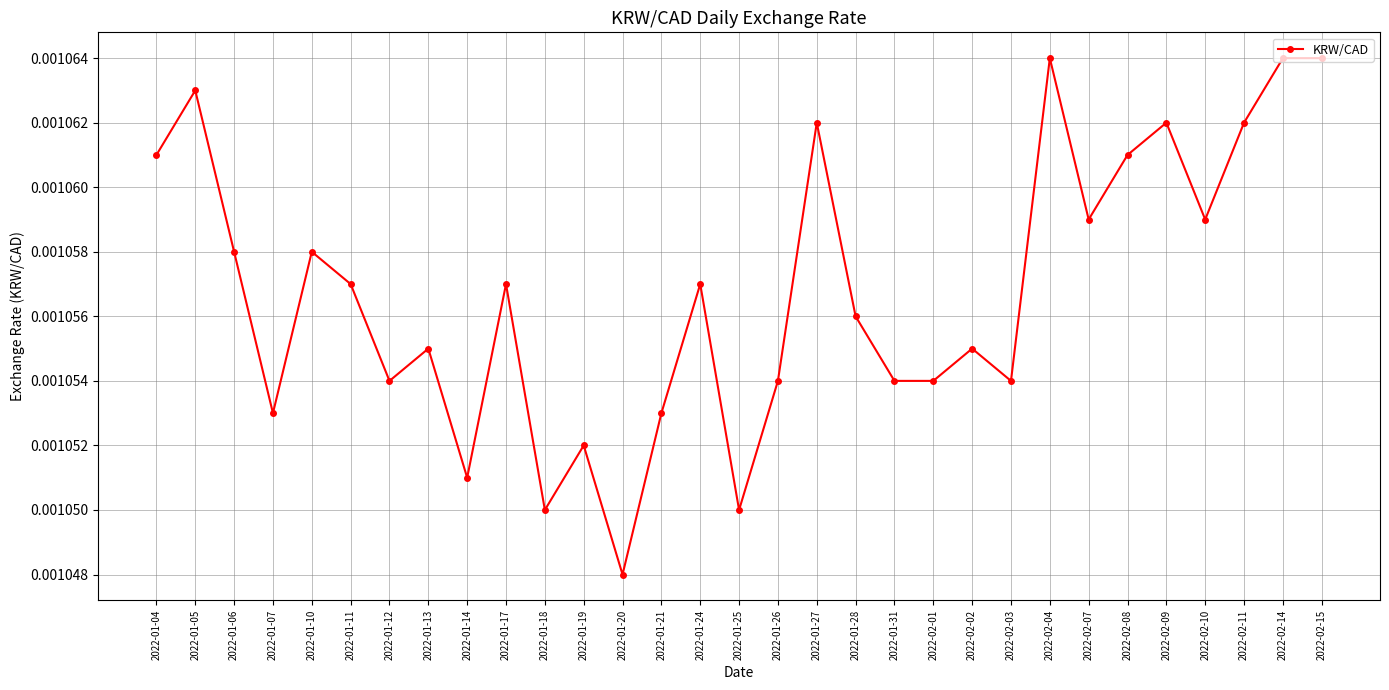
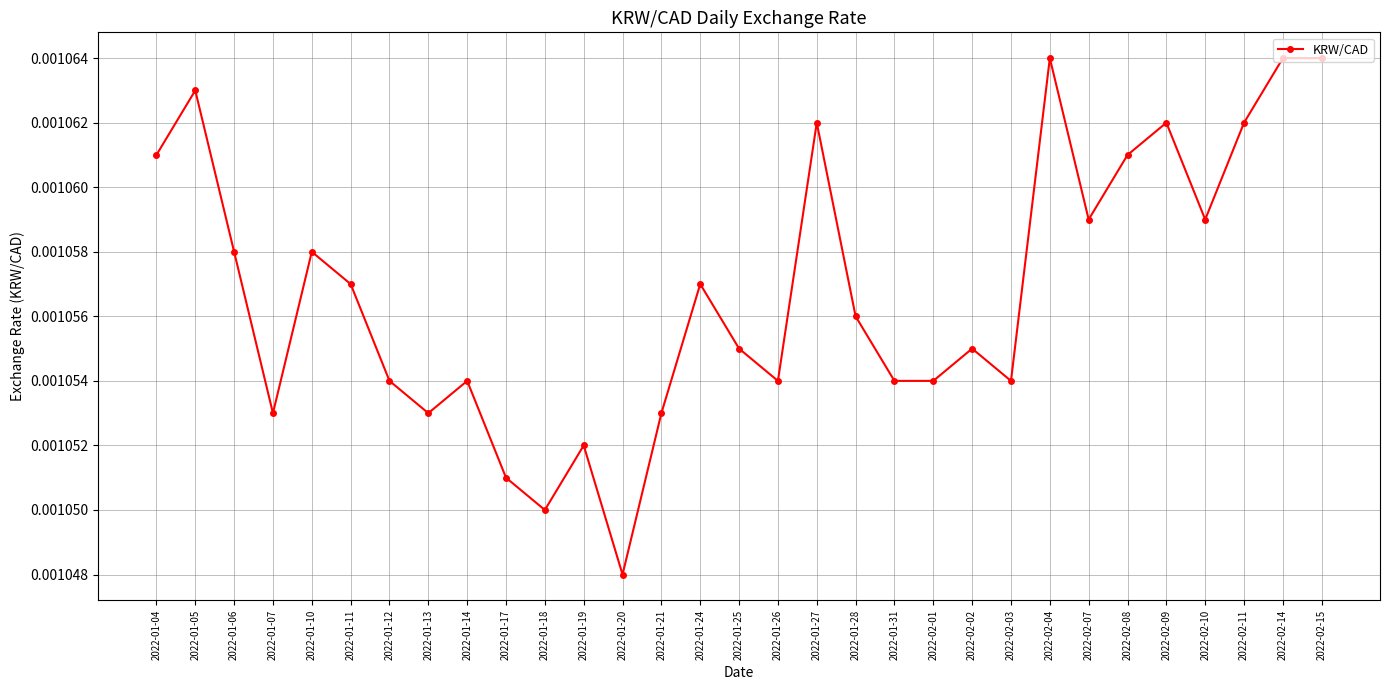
2022-01-13: 0.001055 -> 0.001053
2022-01-14: 0.001051 -> 0.001054
2022-01-17: 0.001057 -> 0.001051
2022-01-25: 0.001050 -> 0.001055
